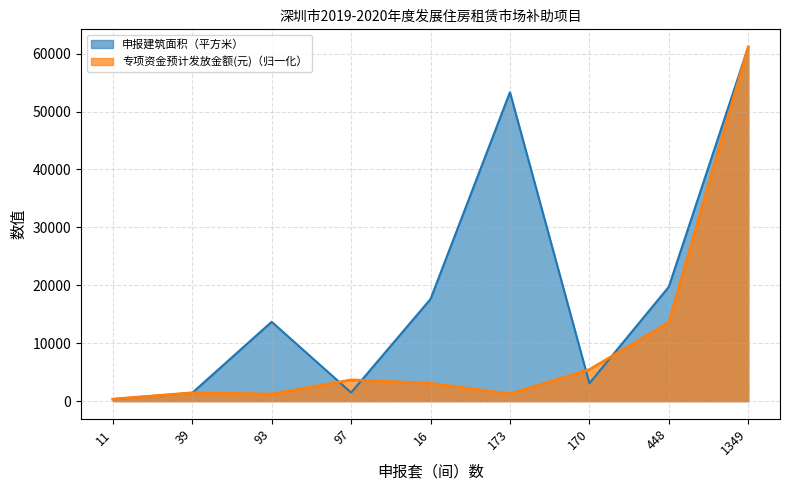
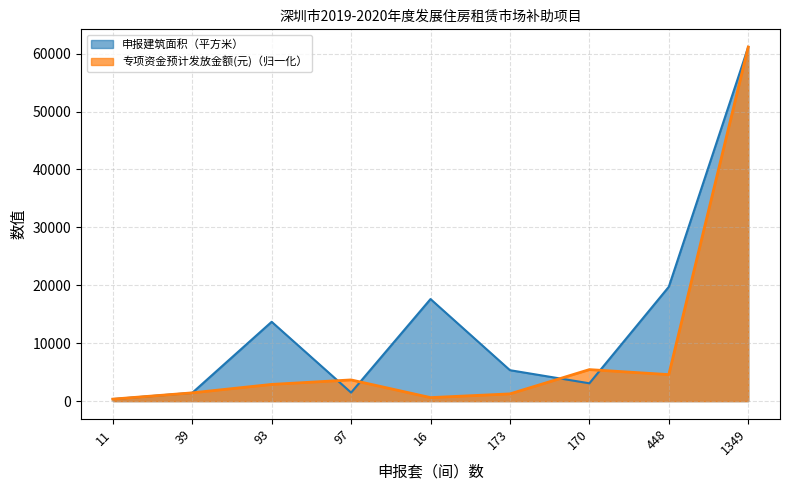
专项资金预计发放金额(元)（归一化）, 93: 1000 -> 3000
专项资金预计发放金额(元)（归一化）, 16: 3000 -> 1000
申报建筑面积（平方米）, 173: 53000 -> 5000
专项资金预计发放金额(元)（归一化）, 448: 14000 -> 5000
